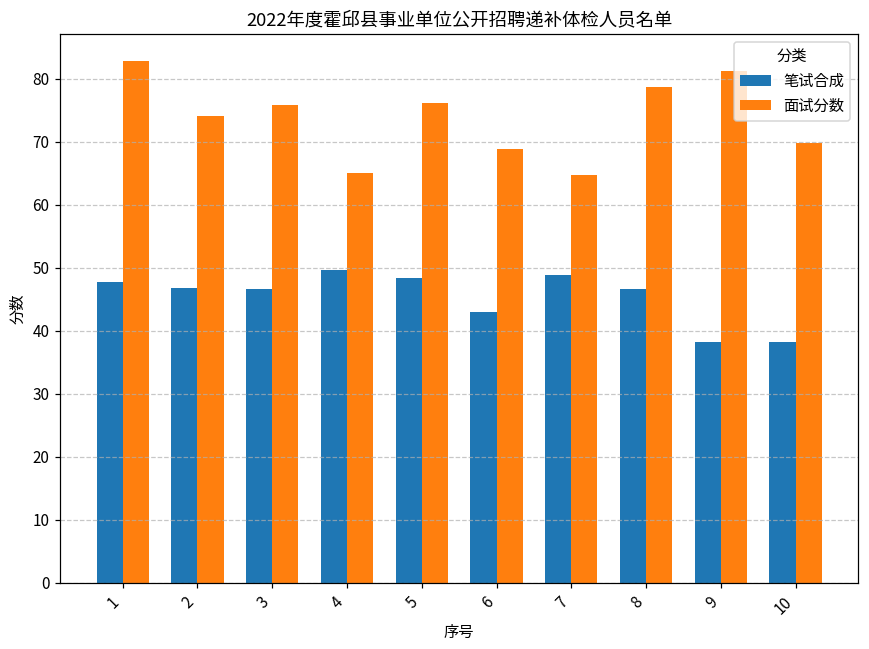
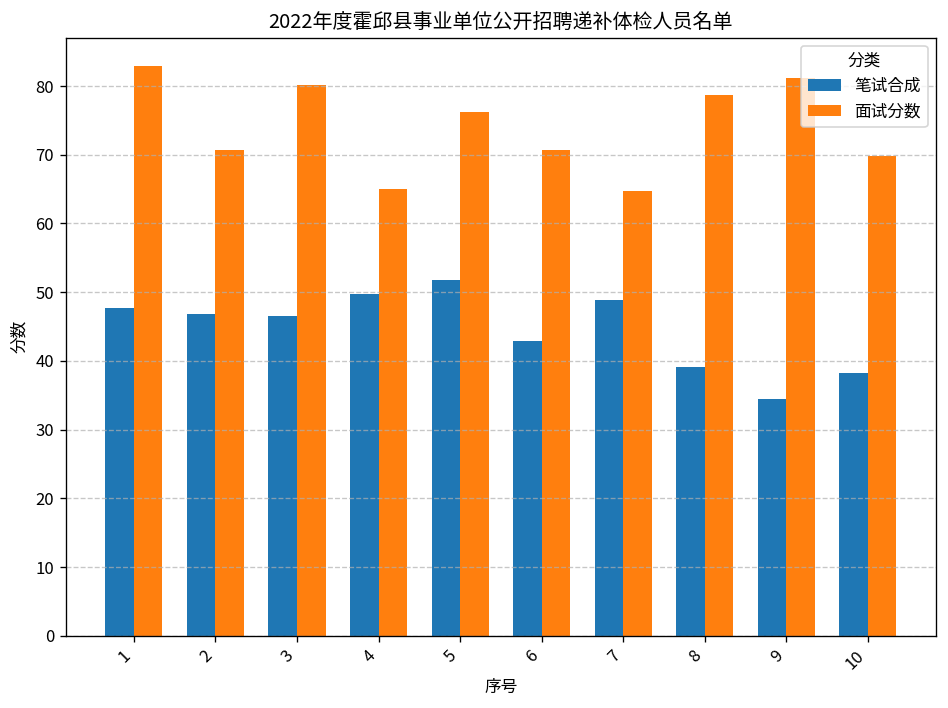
面试分数, 2: 74 -> 71
面试分数, 3: 76 -> 80
笔试合成, 5: 48 -> 52
面试分数, 6: 69 -> 71
笔试合成, 8: 47 -> 39
笔试合成, 9: 38 -> 34
